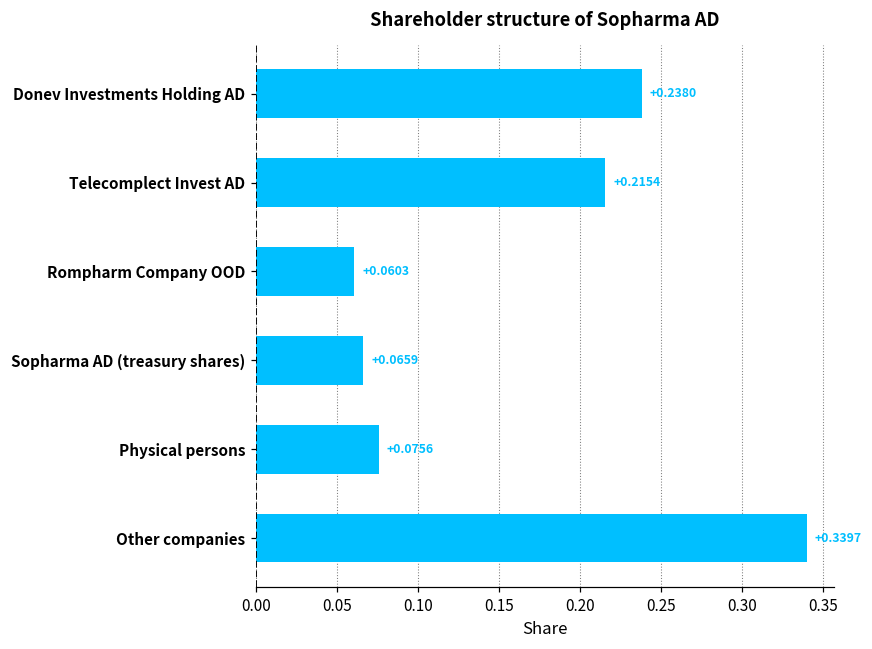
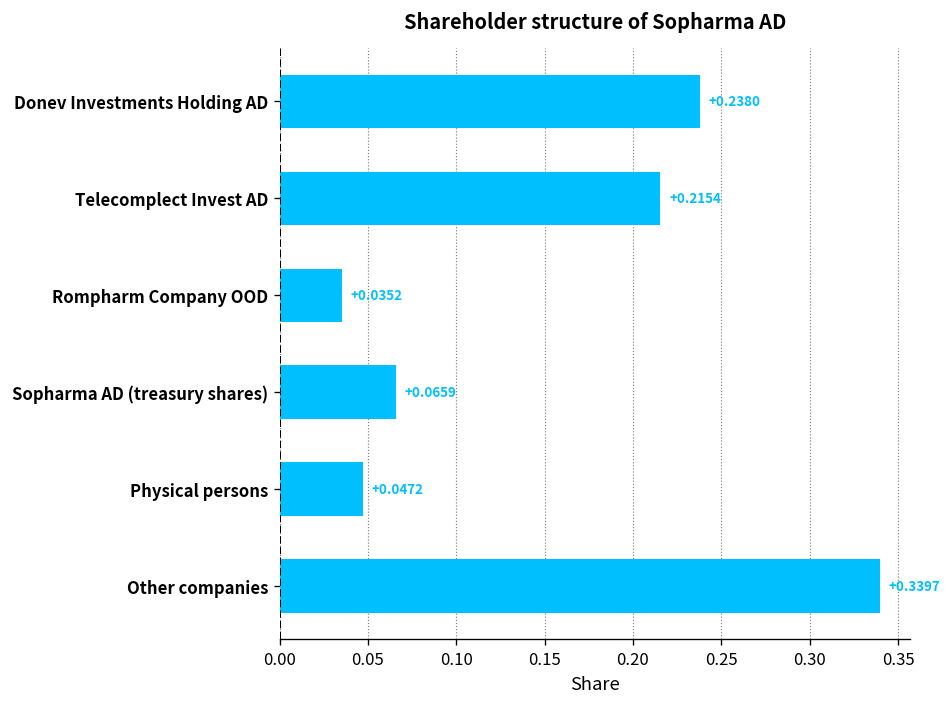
Rompharm Company OOD: +0.0603 -> +0.0352
Physical persons: +0.0756 -> +0.0472
